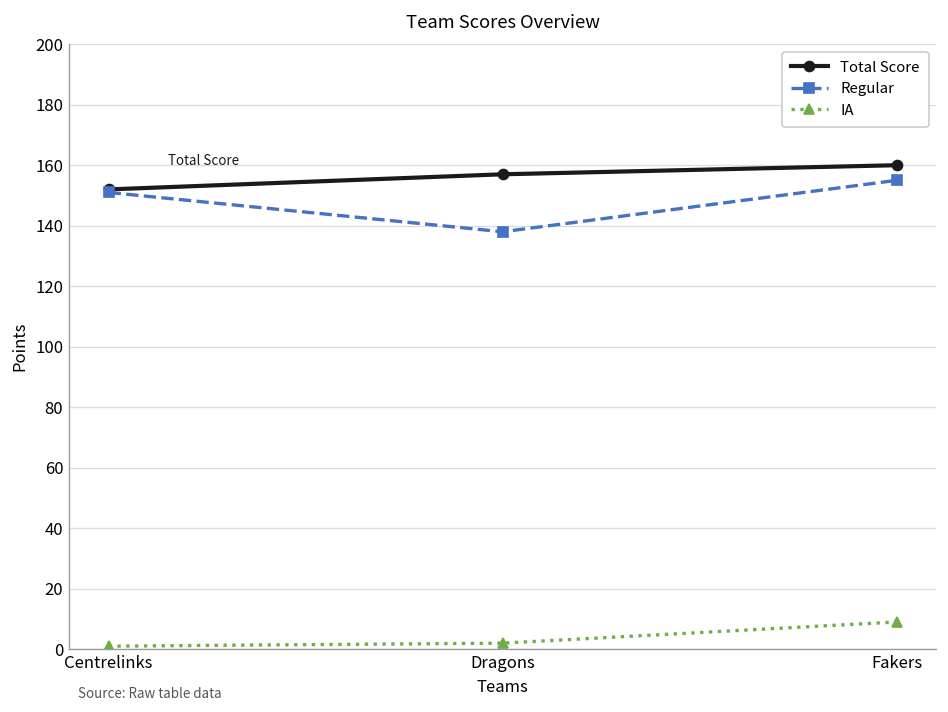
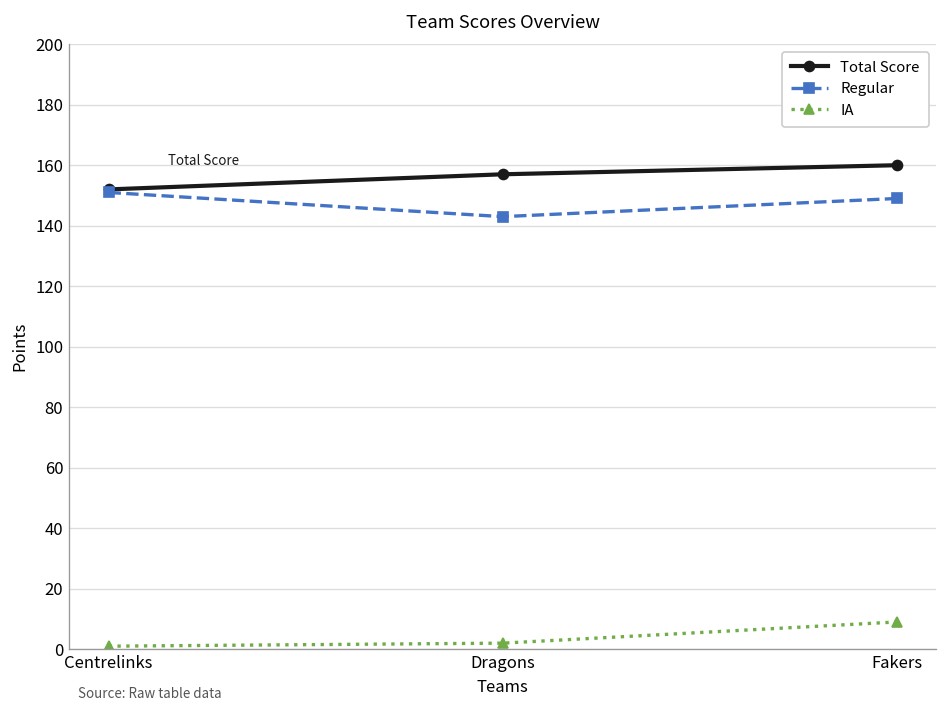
Regular, Dragons: 138 -> 143
Regular, Fakers: 155 -> 149
